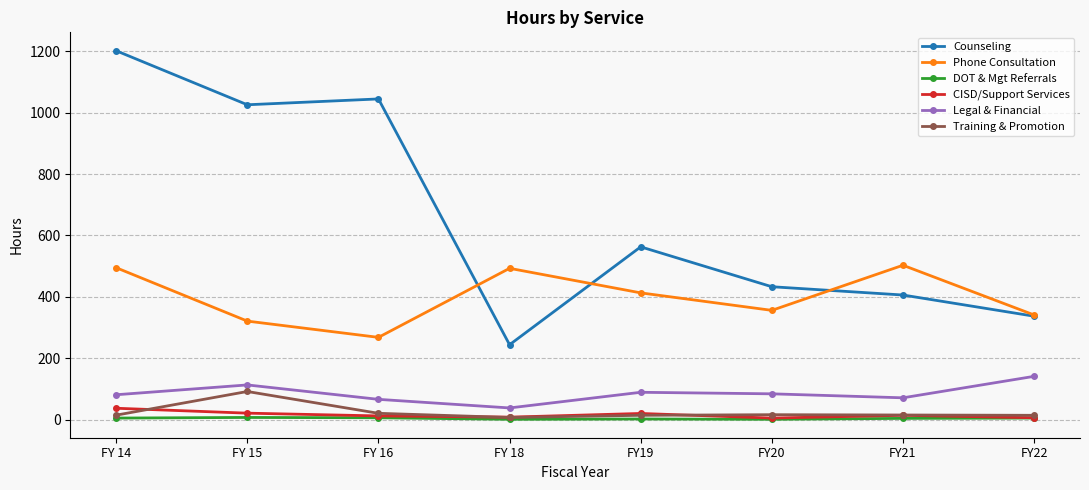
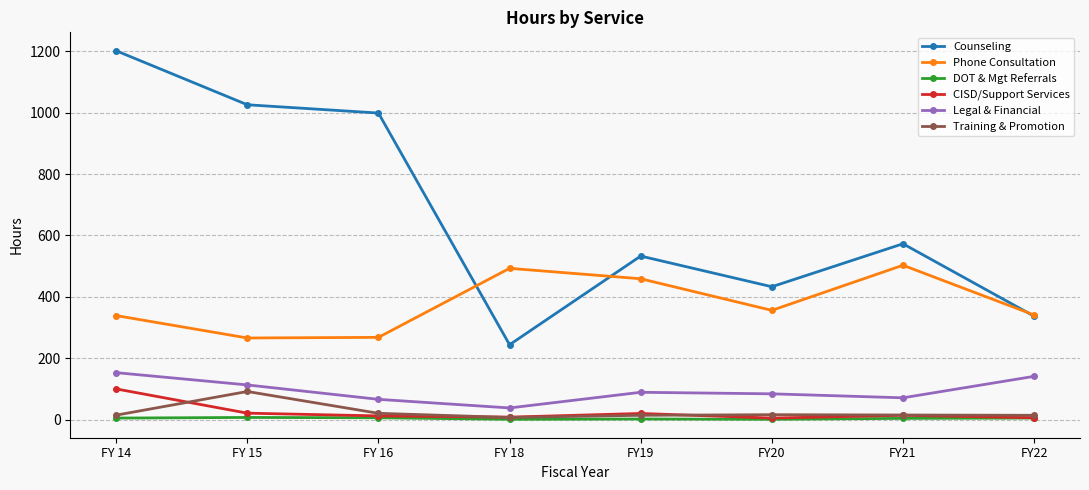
Phone Consultation, FY 14: 500 -> 340
CISD/Support Services, FY 14: 40 -> 100
Legal & Financial, FY 14: 80 -> 150
Phone Consultation, FY 15: 320 -> 270
Counseling, FY 16: 1050 -> 1000
Counseling, FY19: 560 -> 530
Phone Consultation, FY19: 410 -> 460
Counseling, FY21: 410 -> 570
